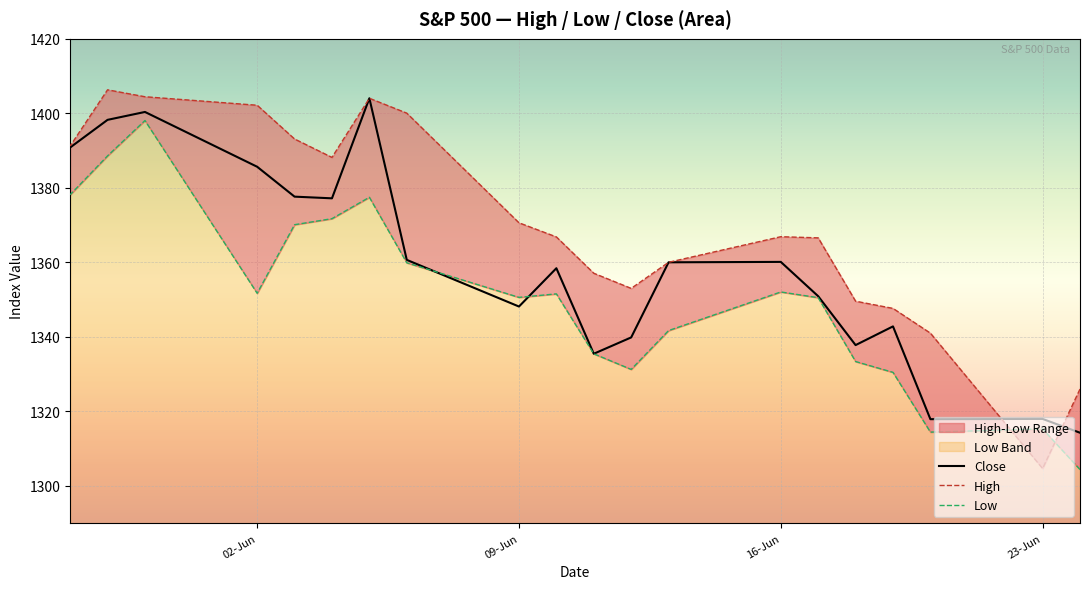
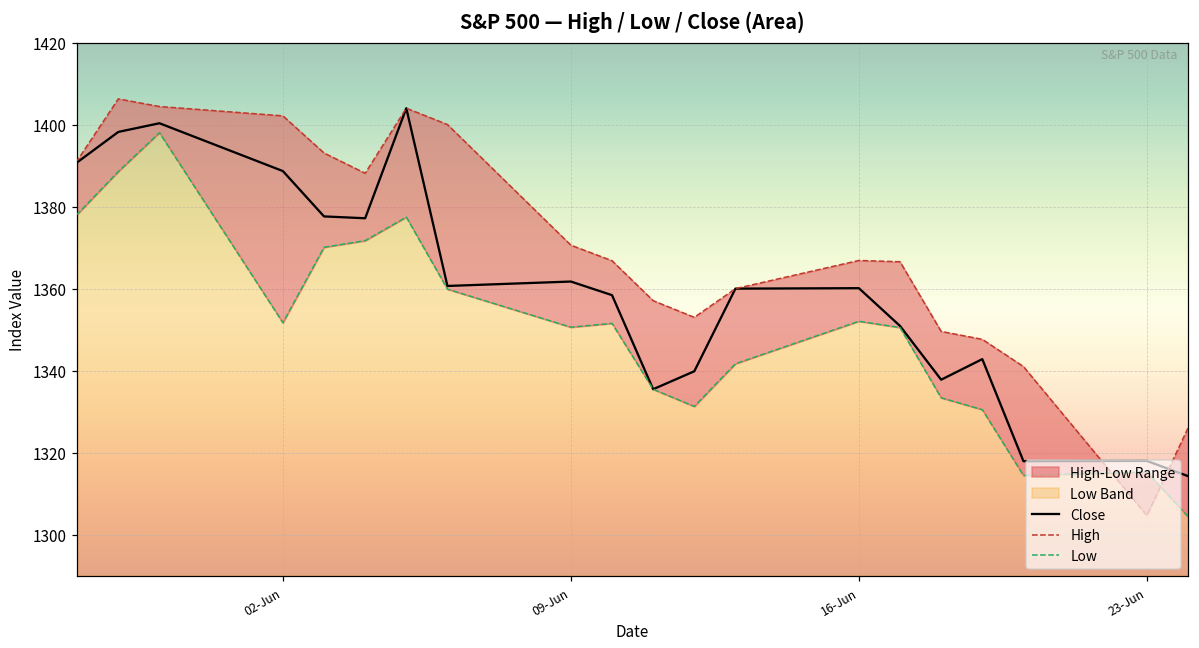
Close, 02-Jun: 1386 -> 1389
Close, 09-Jun: 1348 -> 1362
